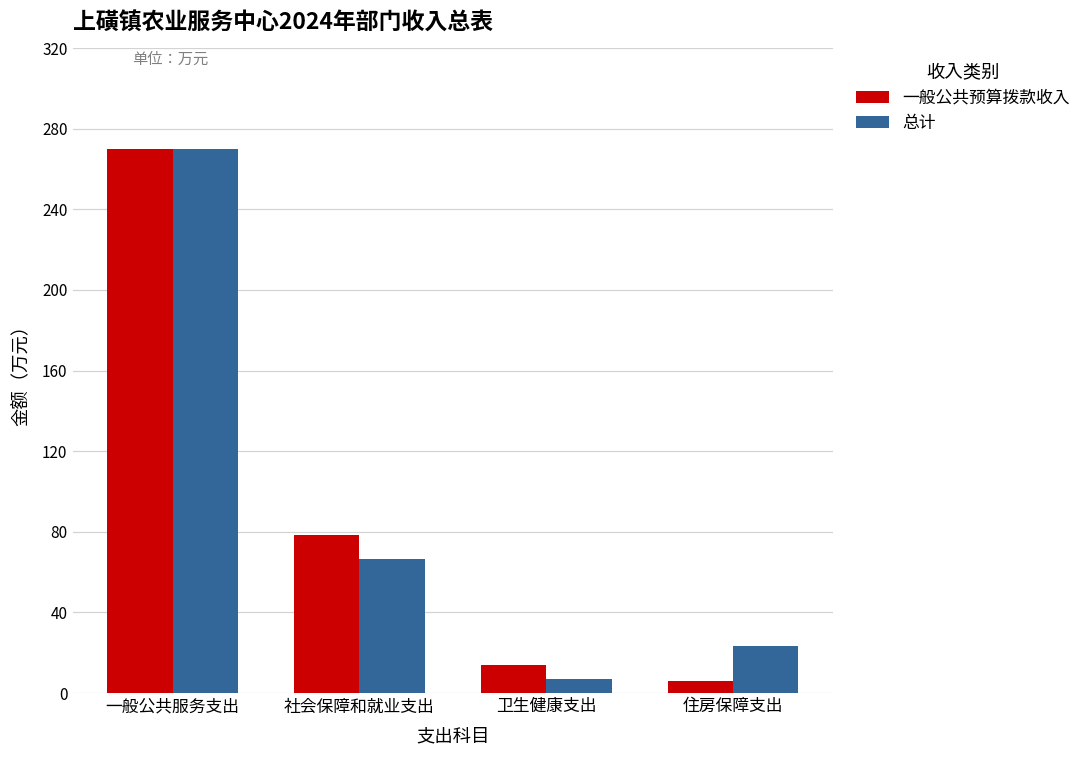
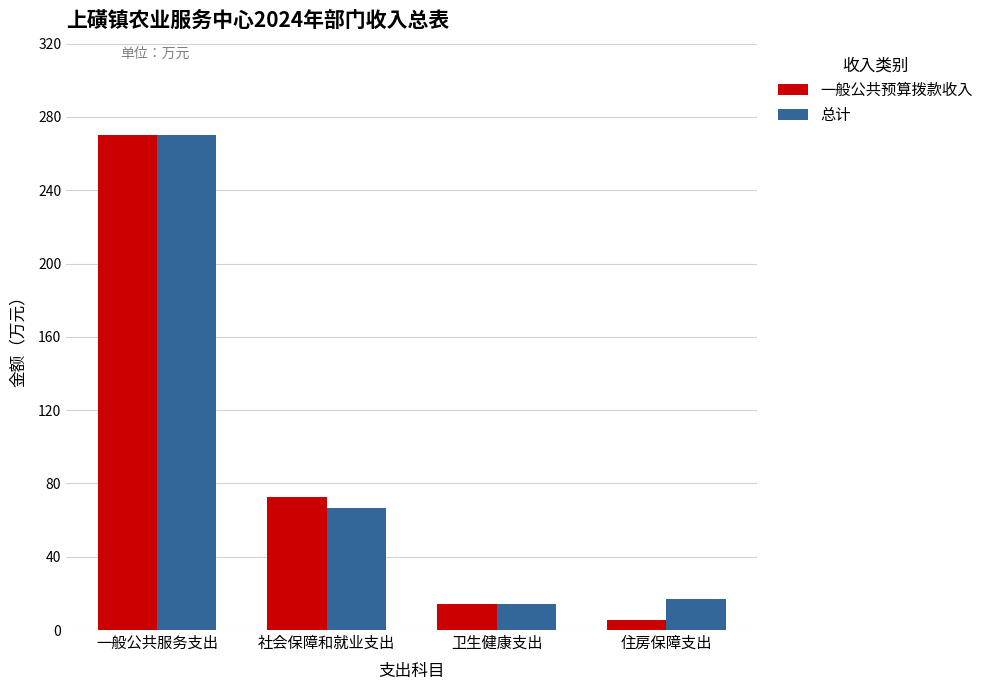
一般公共预算拨款收入, 社会保障和就业支出: 79 -> 73
总计, 卫生健康支出: 7 -> 14
总计, 住房保障支出: 23 -> 17
